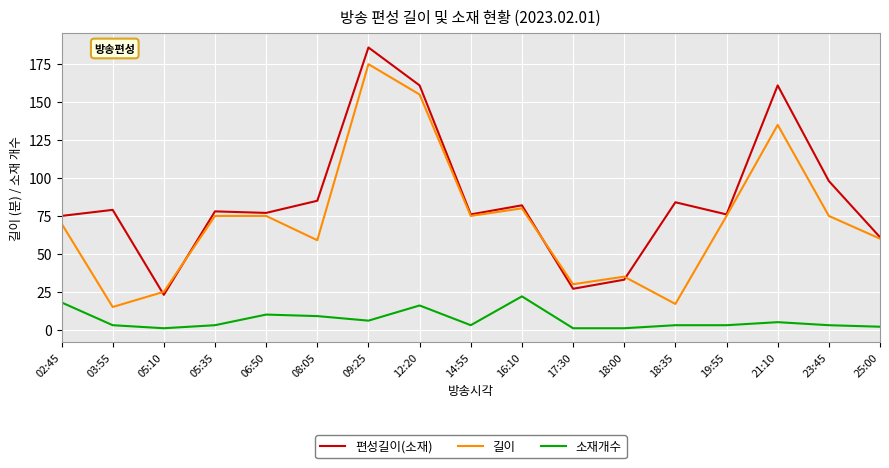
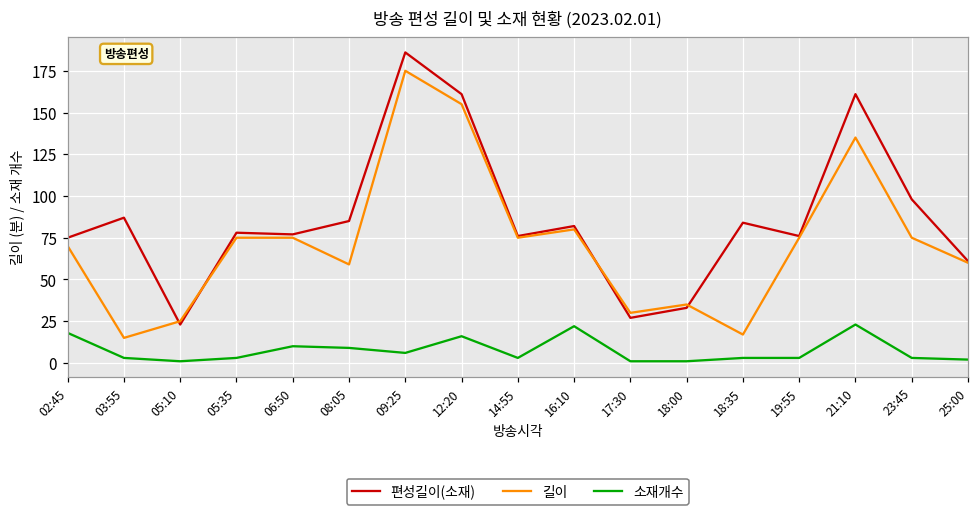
편성길이(소재), 03:55: 79 -> 87
소재개수, 21:10: 5 -> 23
